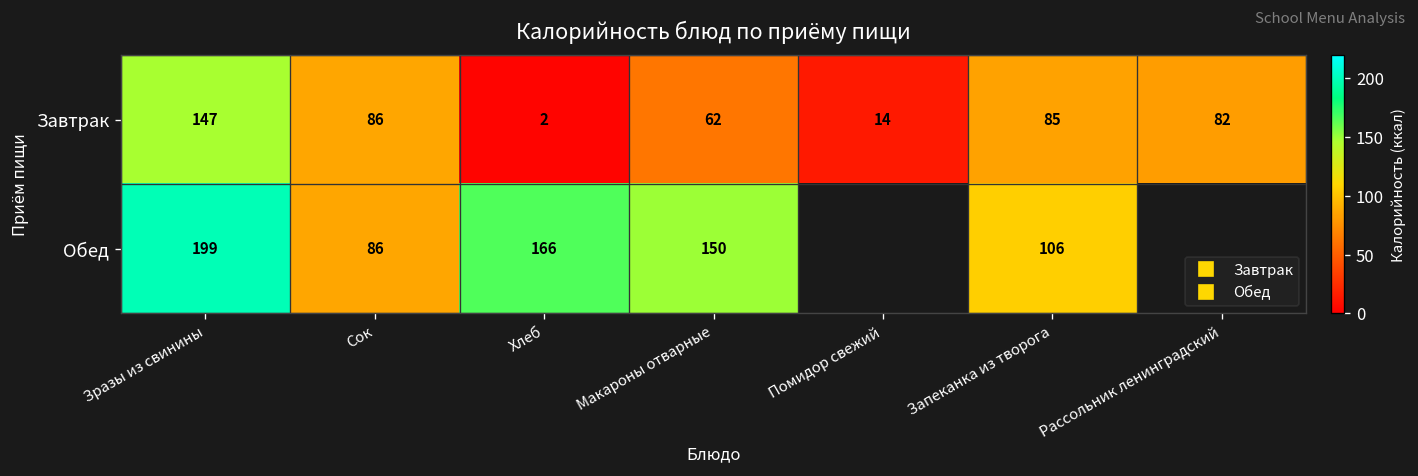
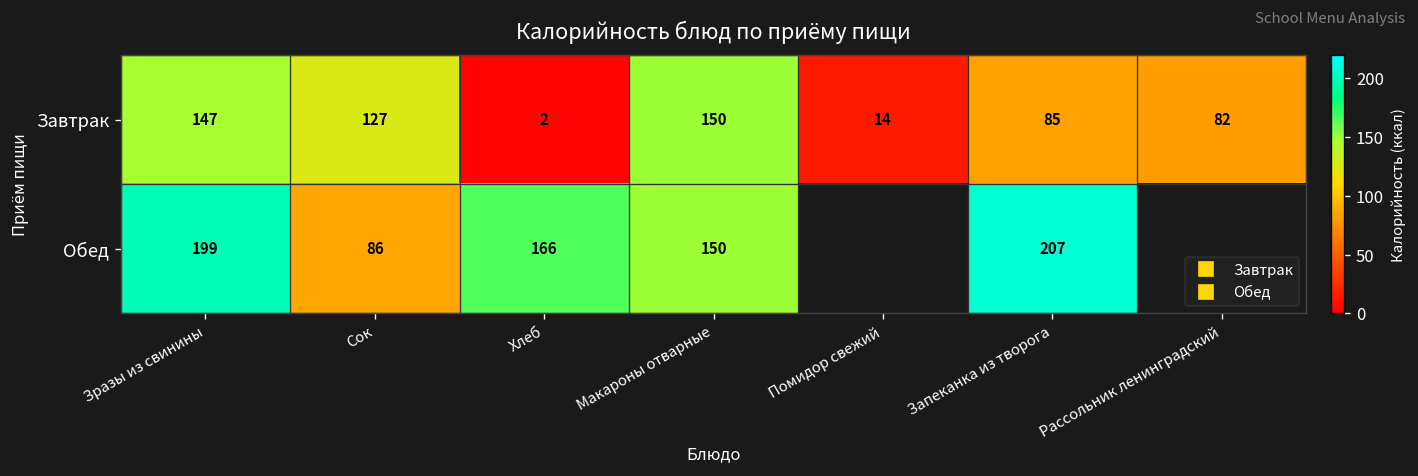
Завтрак, Сок: 86 -> 127
Завтрак, Макароны отварные: 62 -> 150
Обед, Запеканка из творога: 106 -> 207
